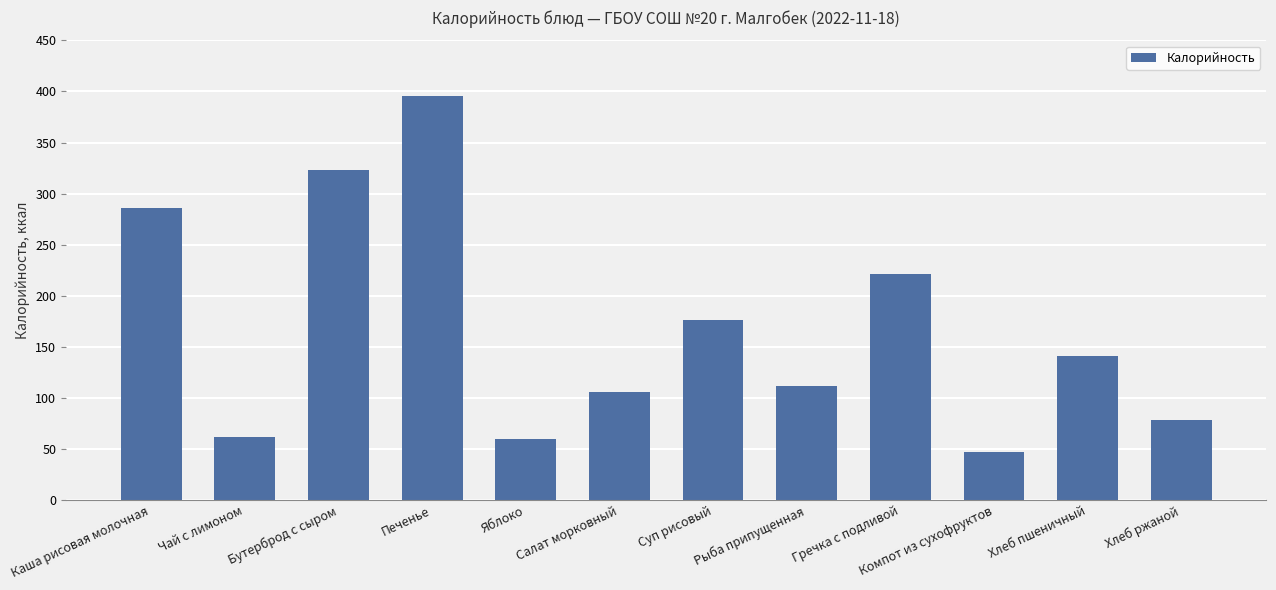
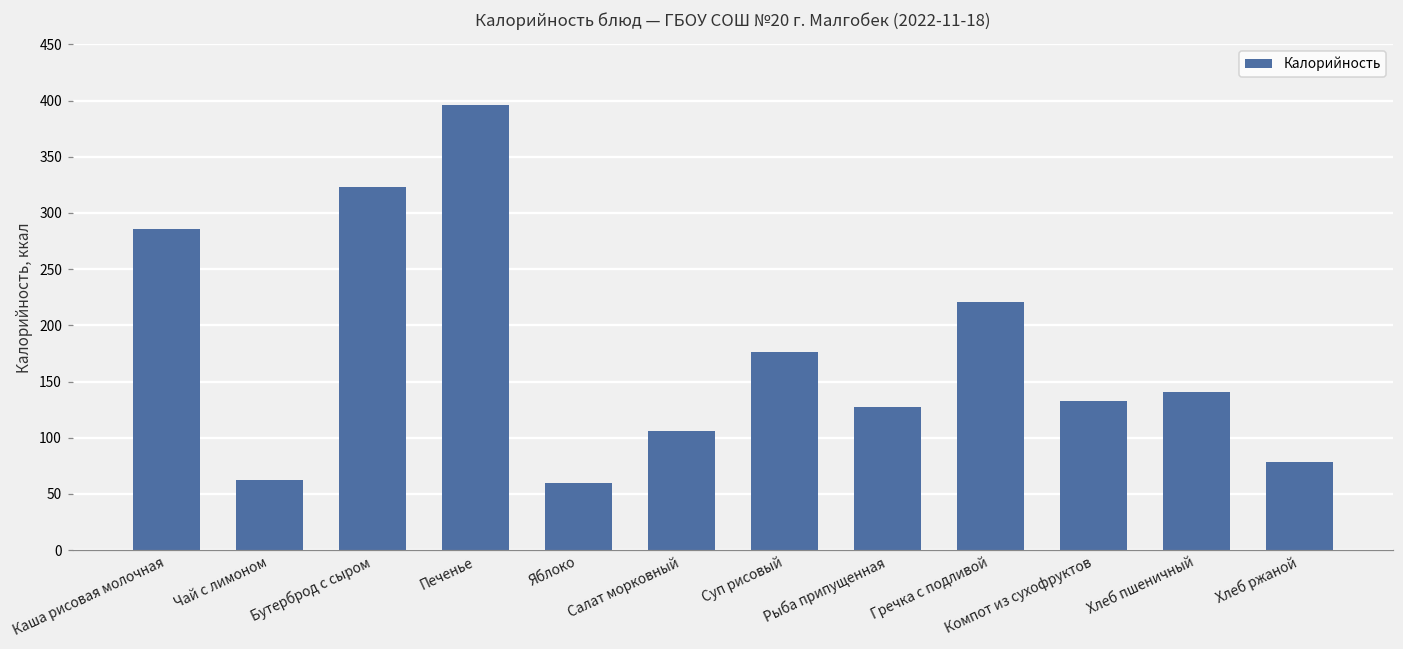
Рыба припущенная: 112 -> 127
Компот из сухофруктов: 47 -> 133
